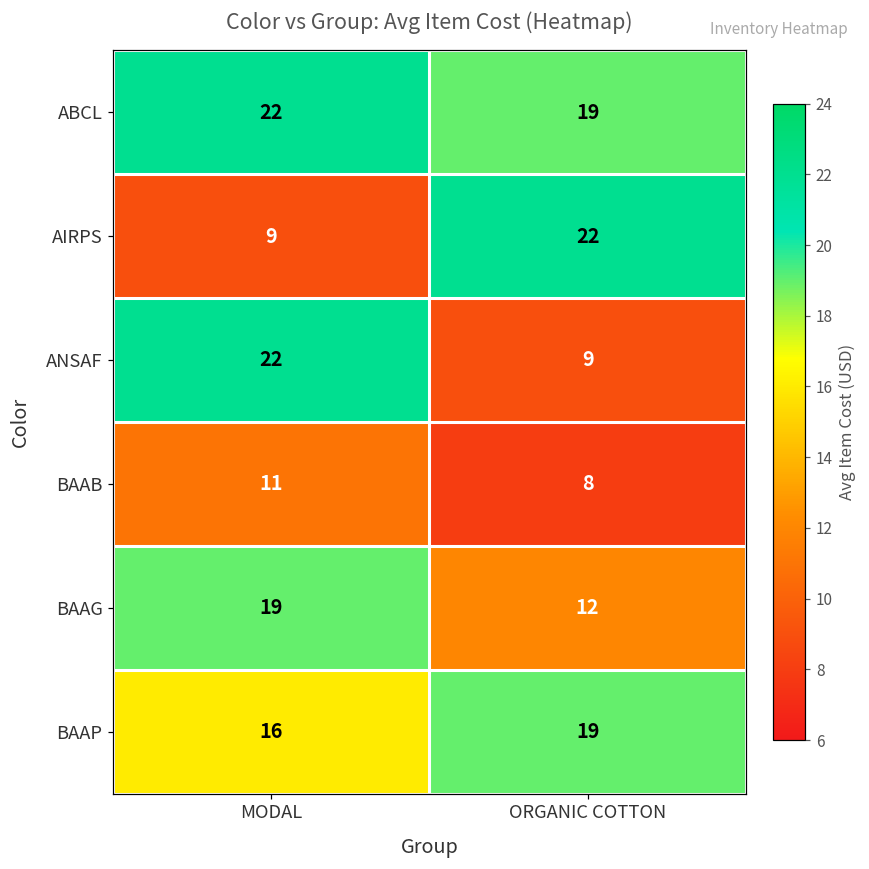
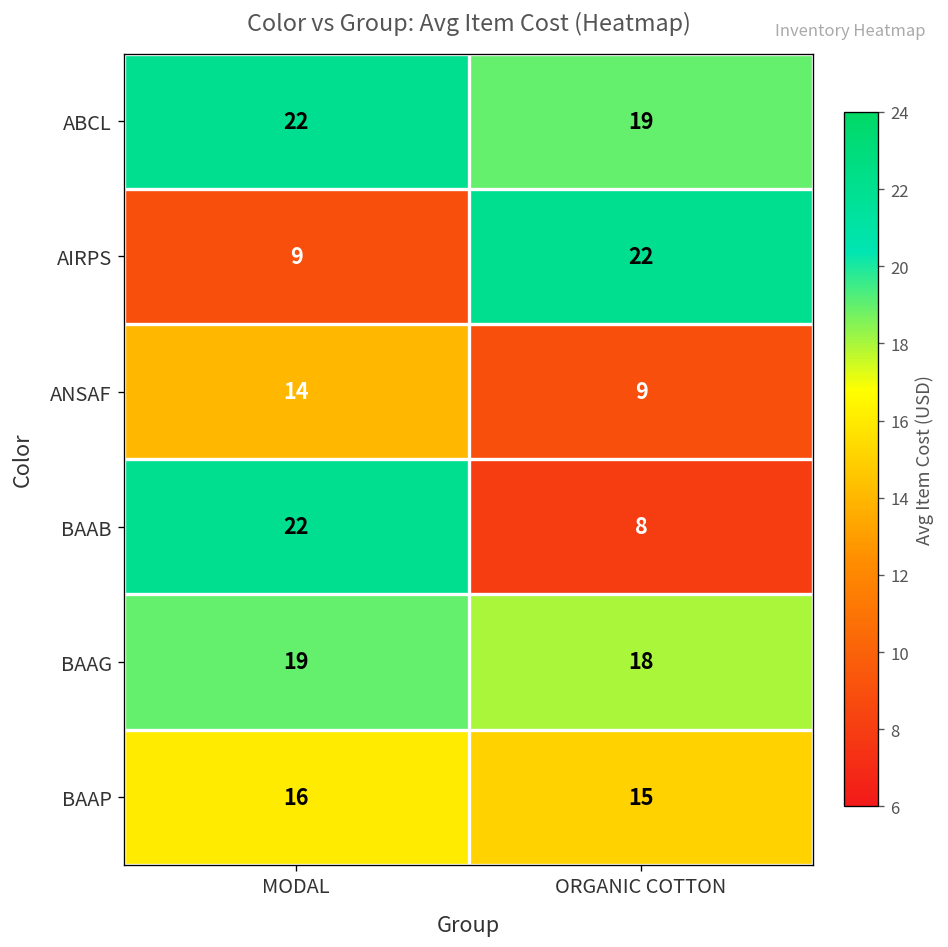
ANSAF, MODAL: 22 -> 14
BAAB, MODAL: 11 -> 22
BAAG, ORGANIC COTTON: 12 -> 18
BAAP, ORGANIC COTTON: 19 -> 15
